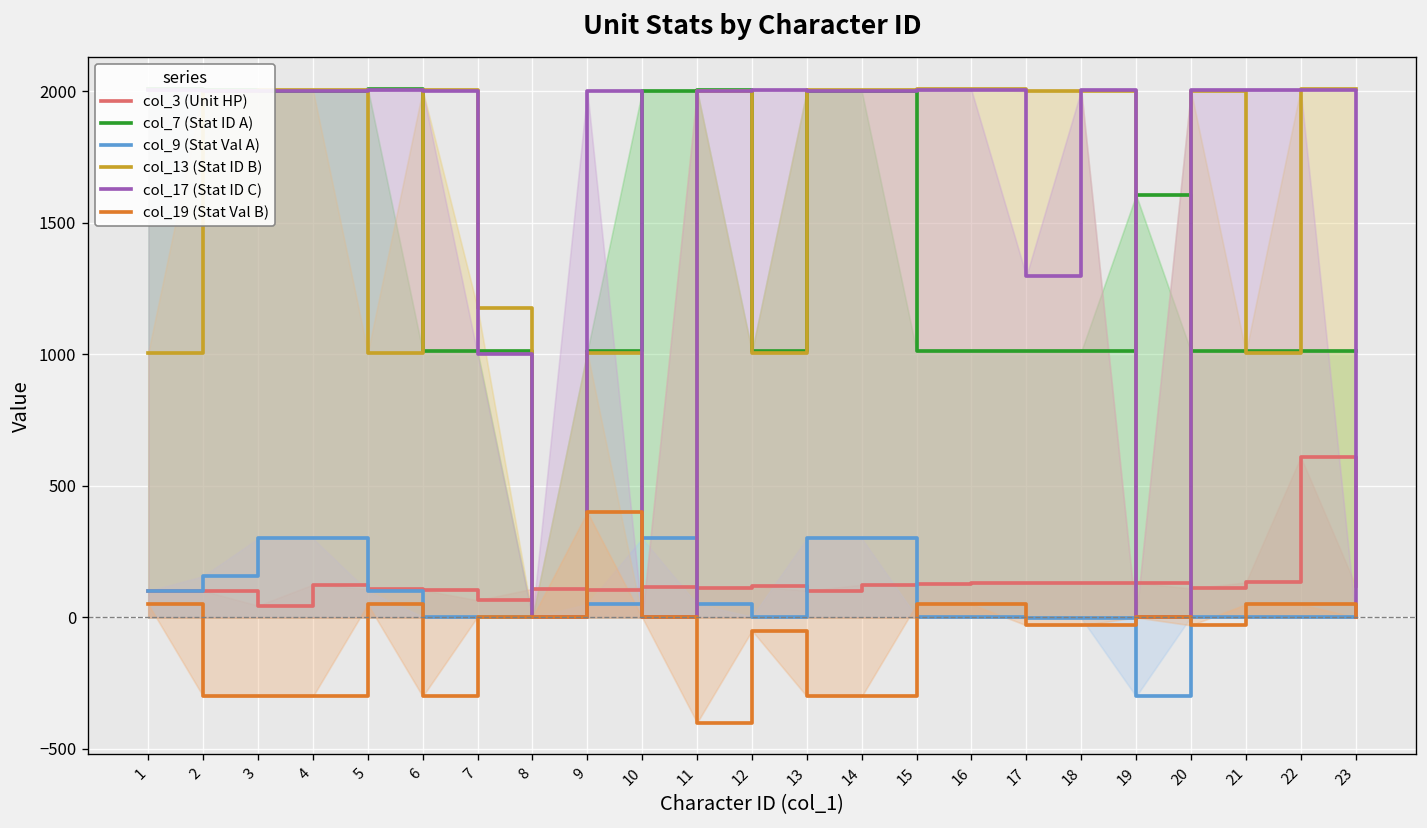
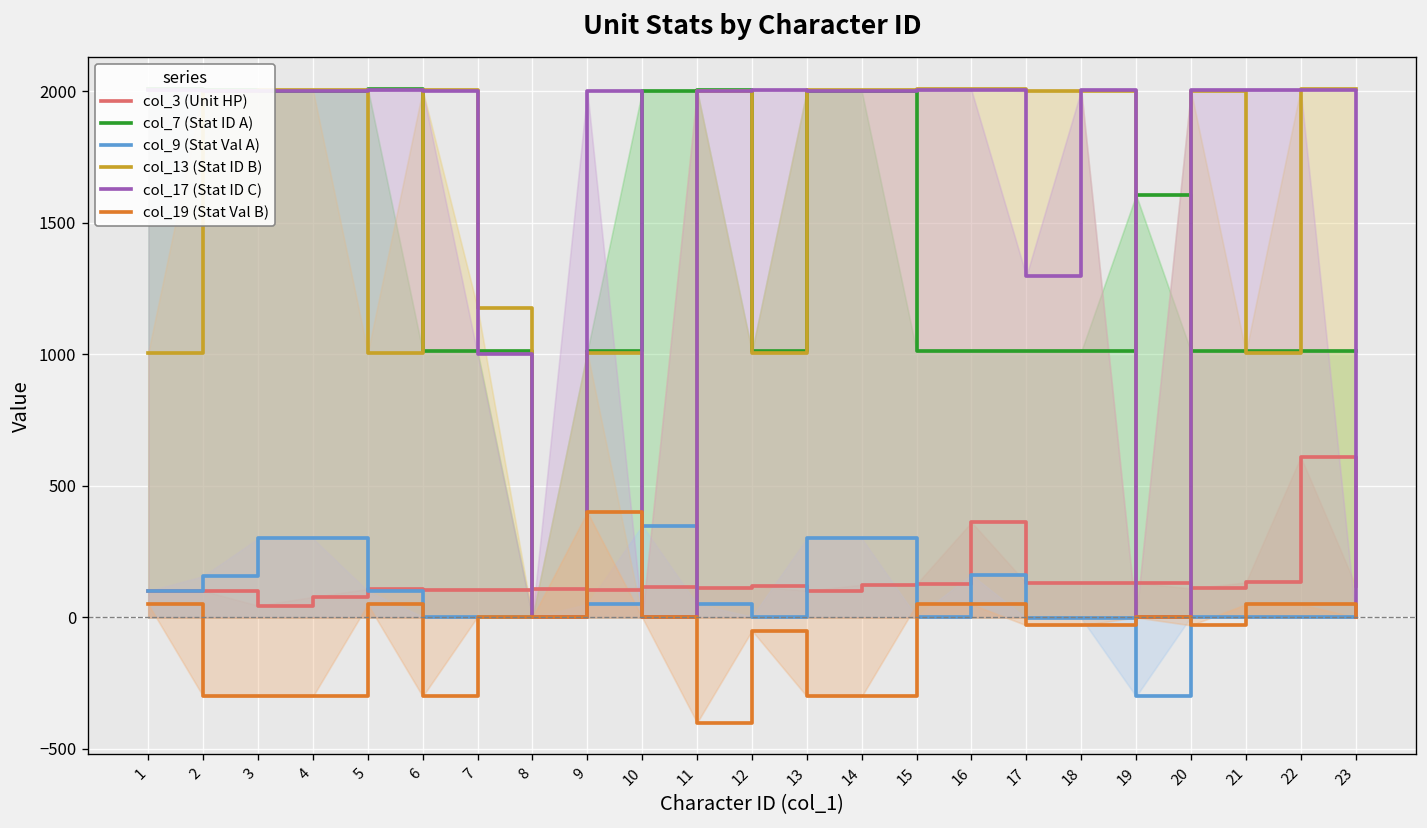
col_3 (Unit HP), 4: 130 -> 80
col_3 (Unit HP), 7: 70 -> 110
col_9 (Stat Val A), 10: 300 -> 350
col_3 (Unit HP), 16: 130 -> 360
col_9 (Stat Val A), 16: 0 -> 160
